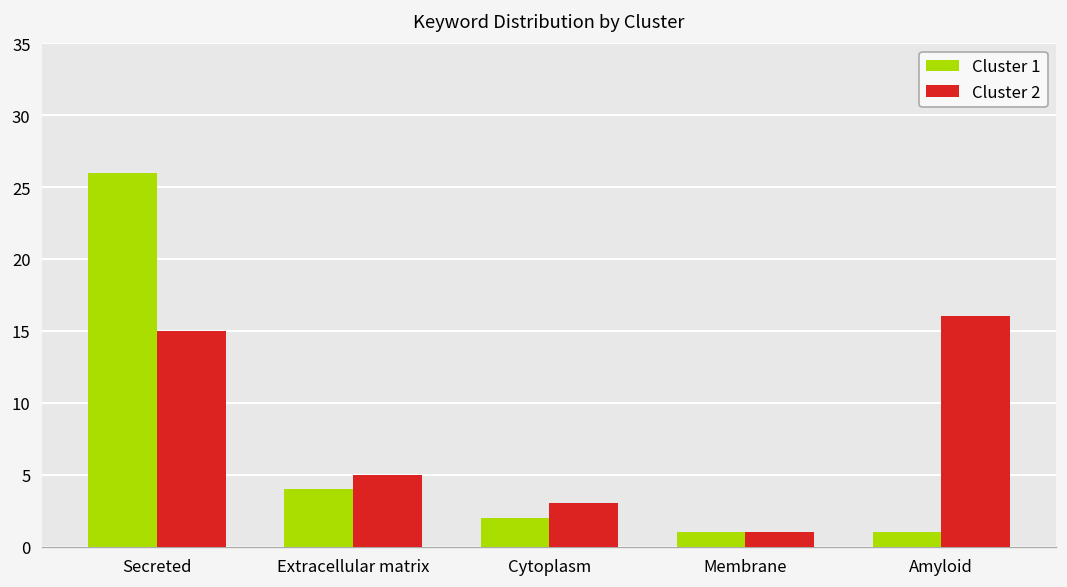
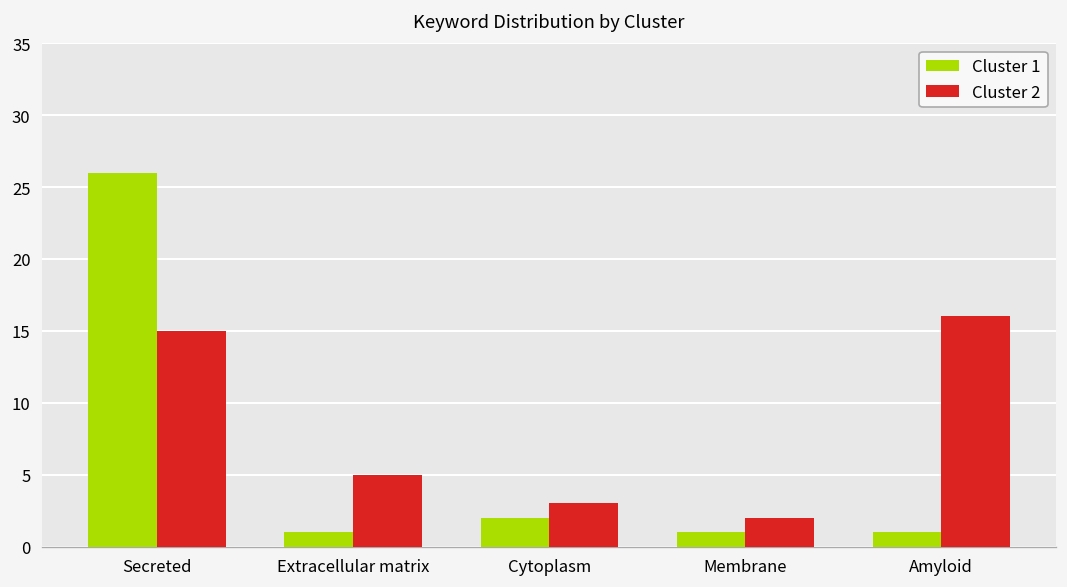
Cluster 1, Extracellular matrix: 4 -> 1
Cluster 2, Membrane: 1 -> 2
